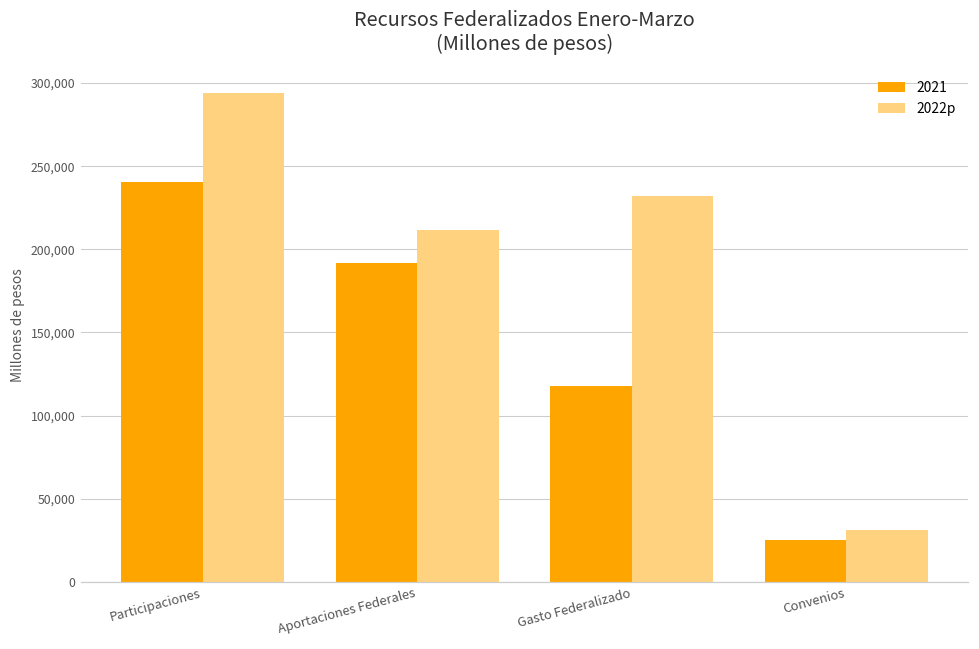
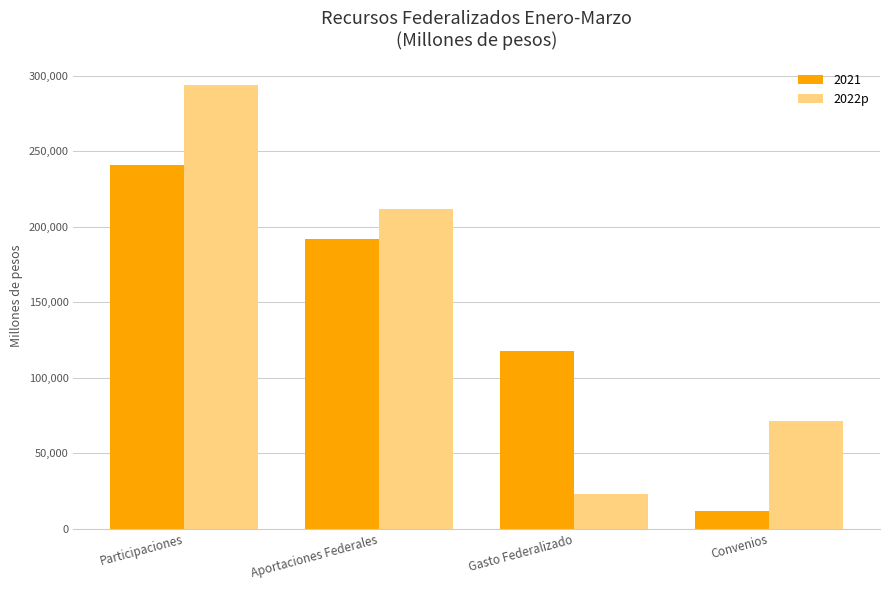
2022p, Gasto Federalizado: 232,000 -> 23,000
2021, Convenios: 25,000 -> 12,000
2022p, Convenios: 31,000 -> 71,000
